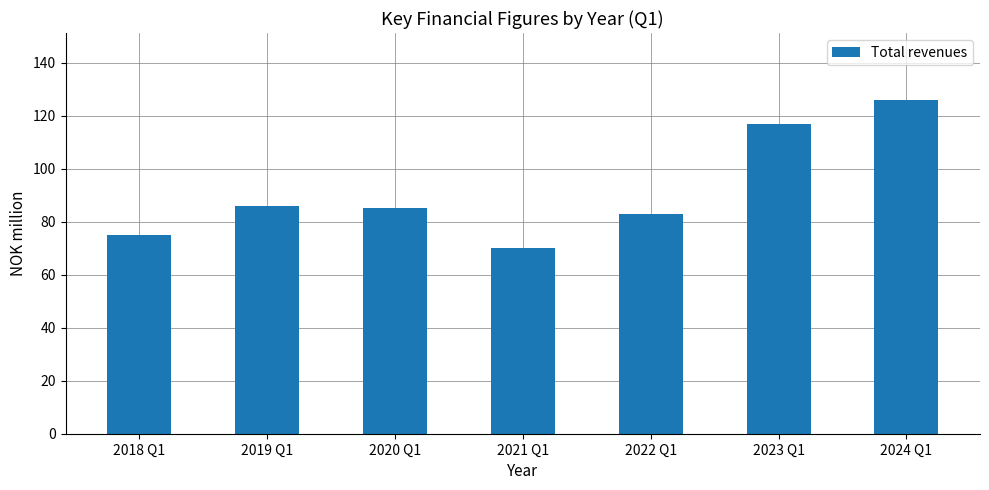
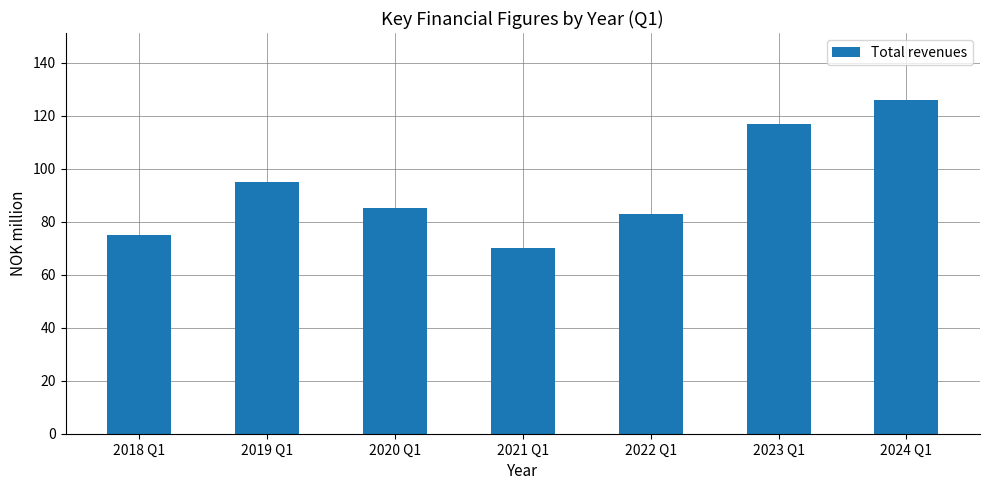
2019 Q1: 86 -> 95
